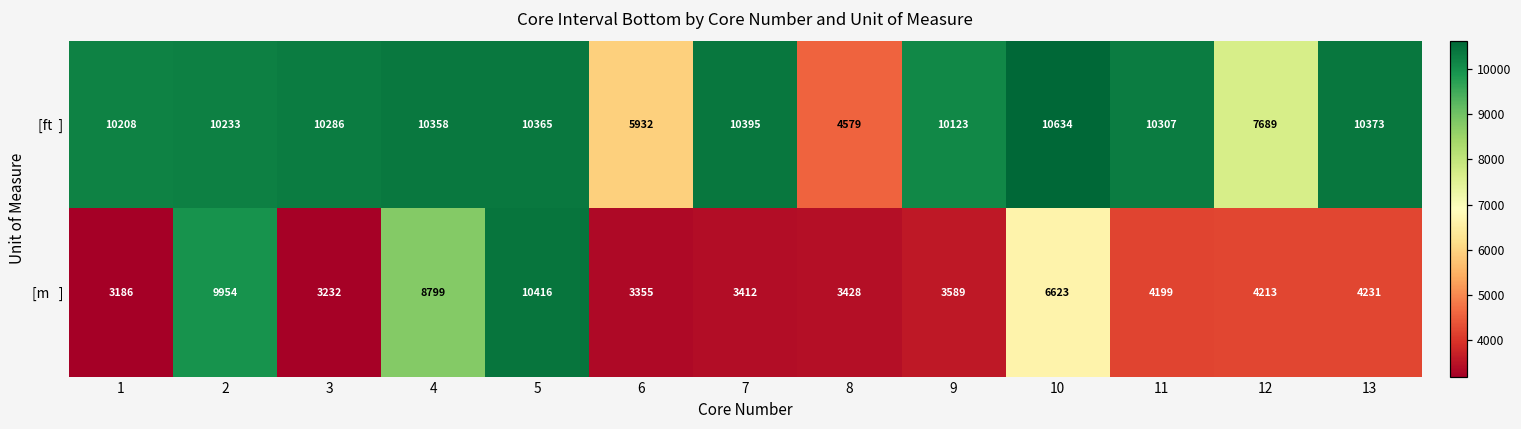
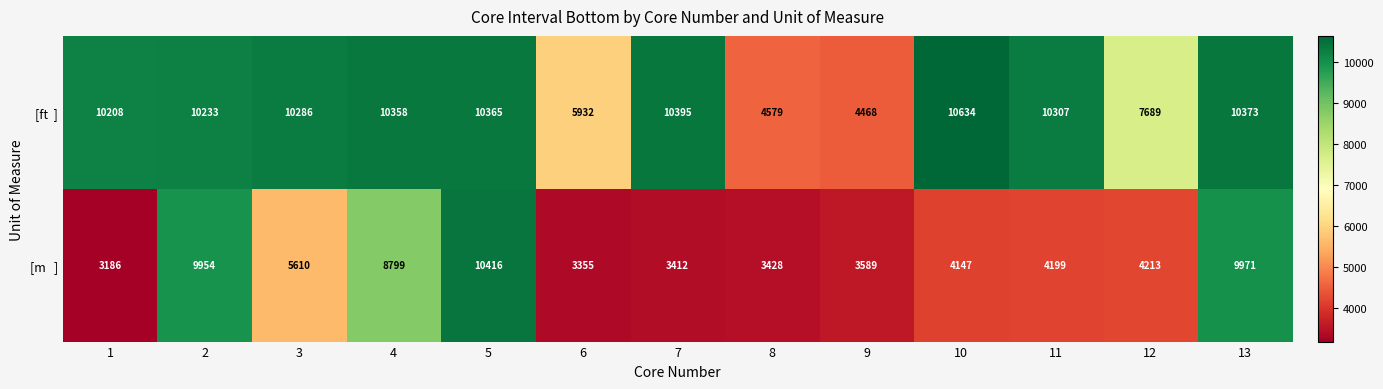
[ft ], 9: 10123 -> 4468
[m ], 3: 3232 -> 5610
[m ], 10: 6623 -> 4147
[m ], 13: 4231 -> 9971
